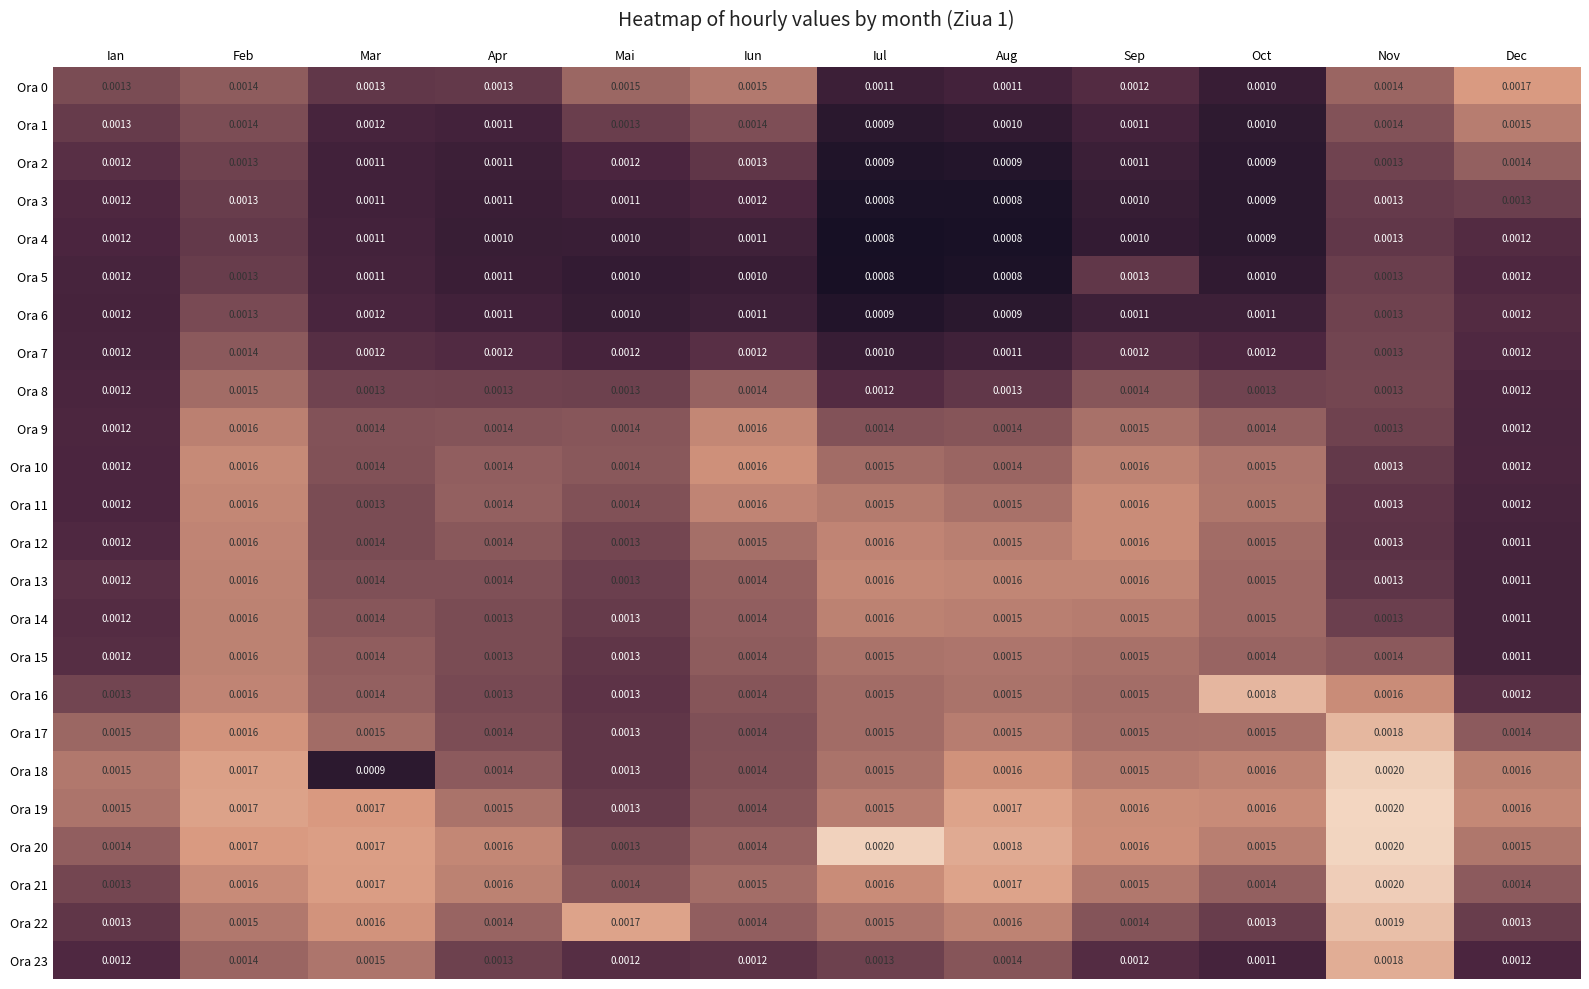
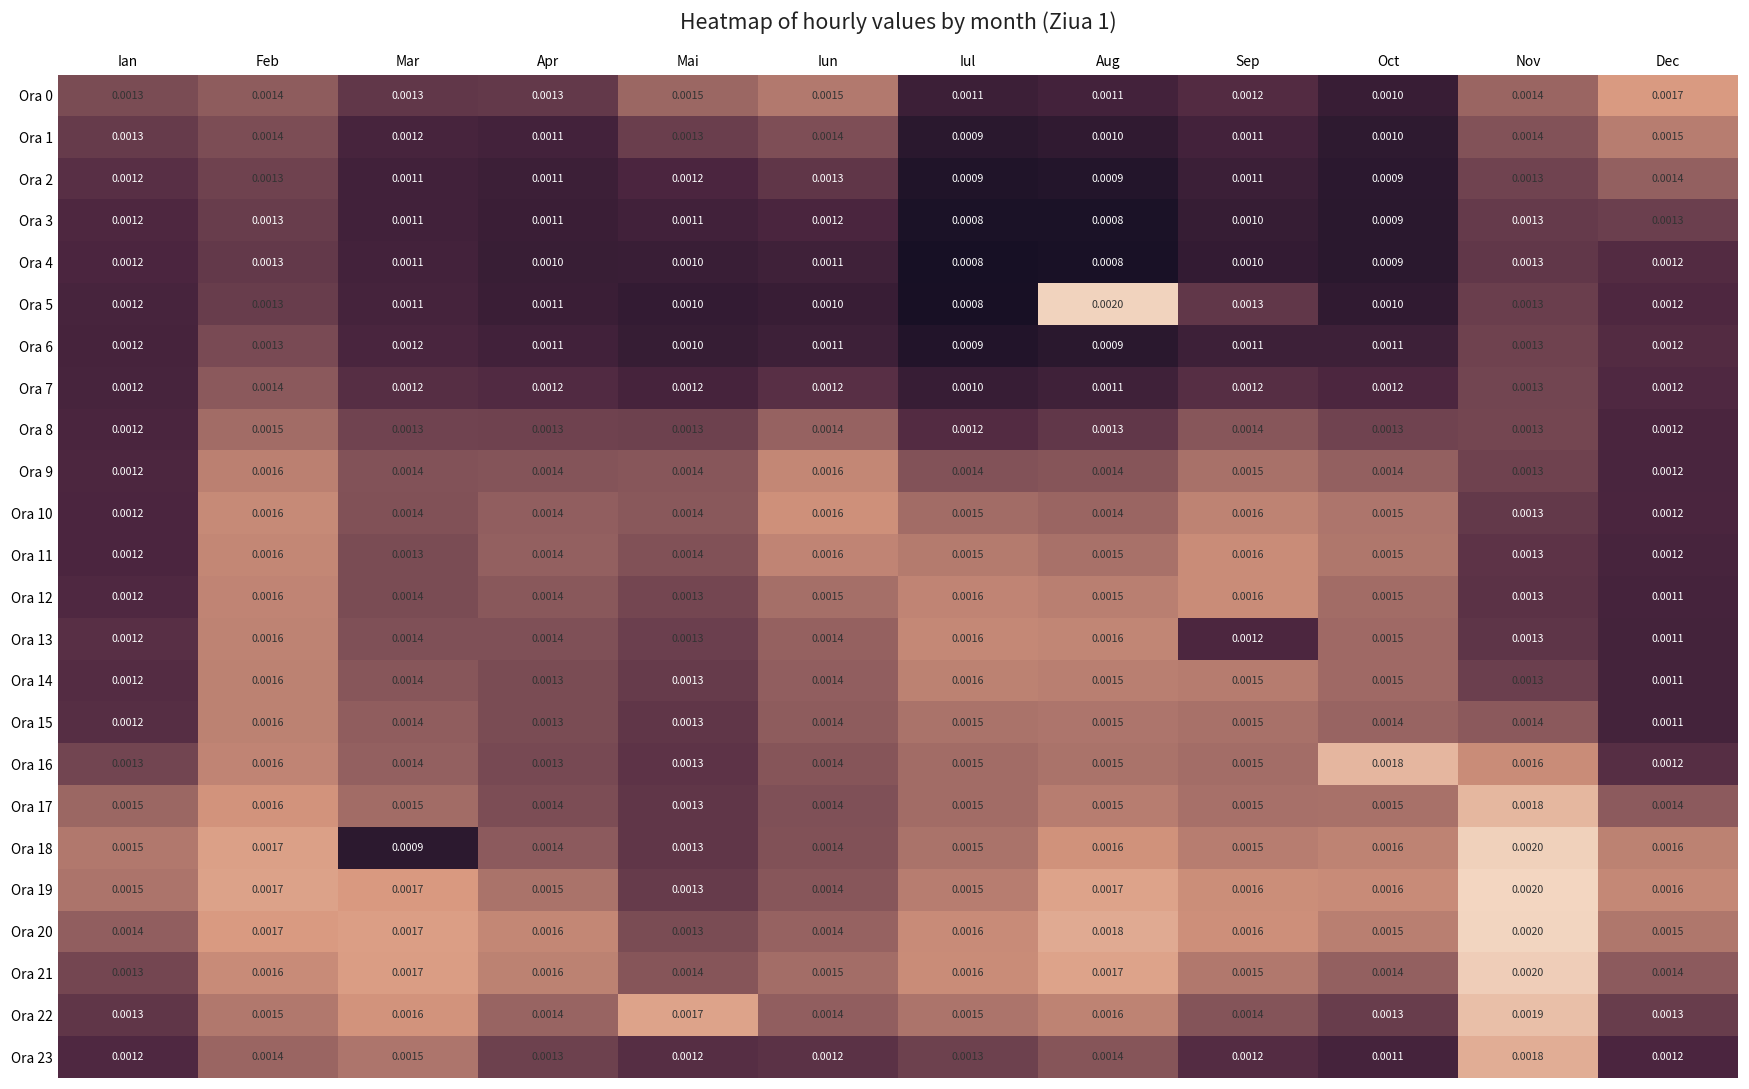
Ora 5, Aug: 0.0008 -> 0.0020
Ora 13, Sep: 0.0016 -> 0.0012
Ora 20, Iul: 0.0020 -> 0.0016
